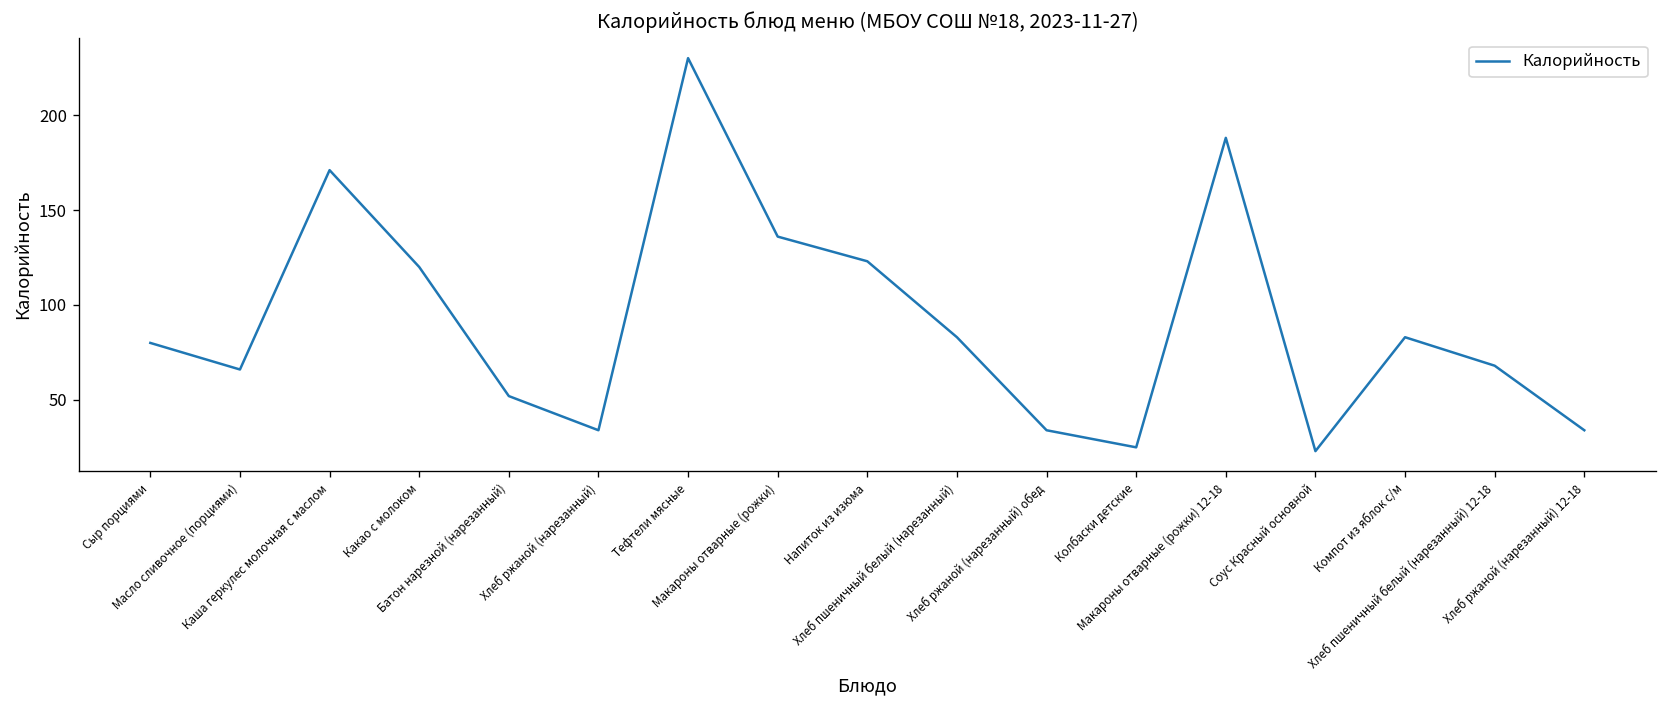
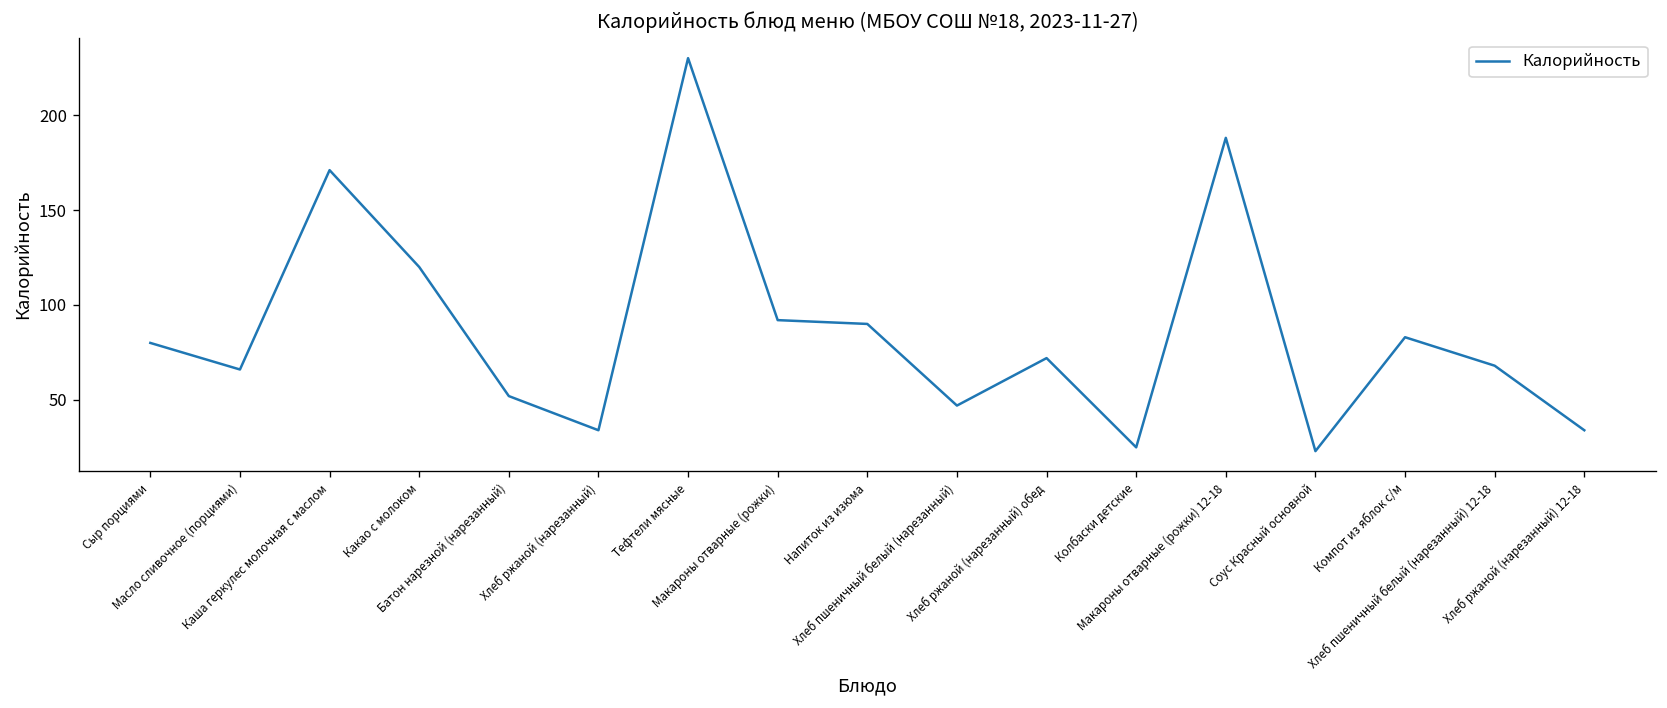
Макароны отварные (рожки): 136 -> 92
Напиток из изюма: 123 -> 90
Хлеб пшеничный белый (нарезанный): 83 -> 47
Хлеб ржаной (нарезанный) обед: 34 -> 72
